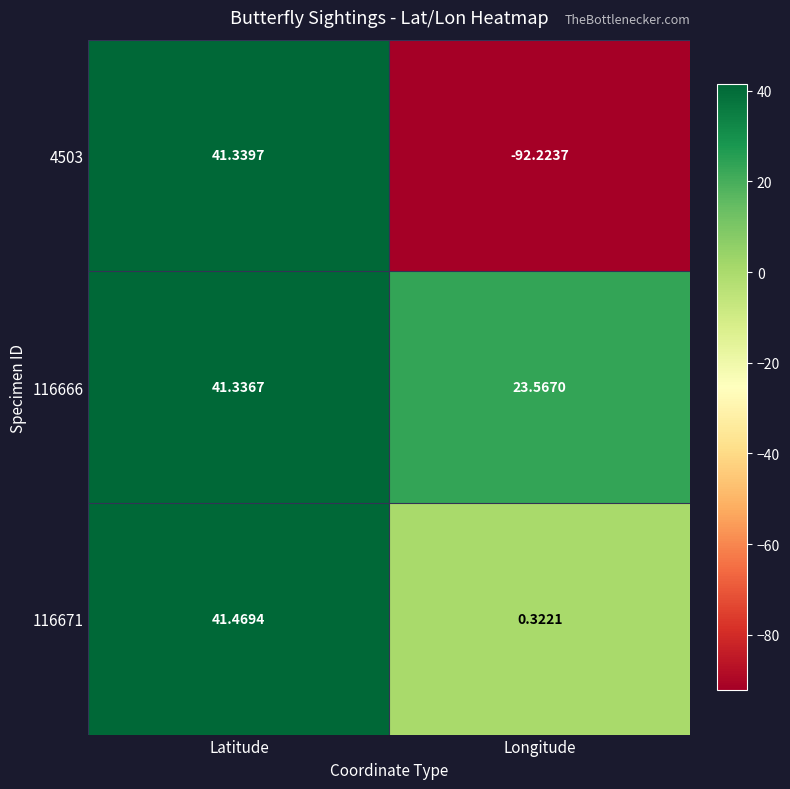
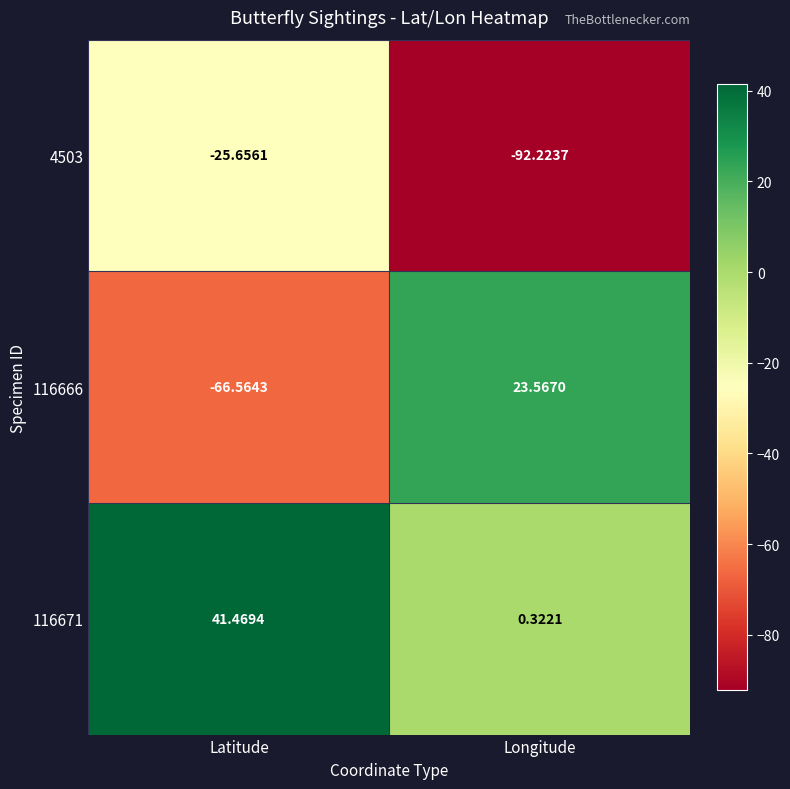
4503, Latitude: 41.3397 -> -25.6561
116666, Latitude: 41.3367 -> -66.5643
